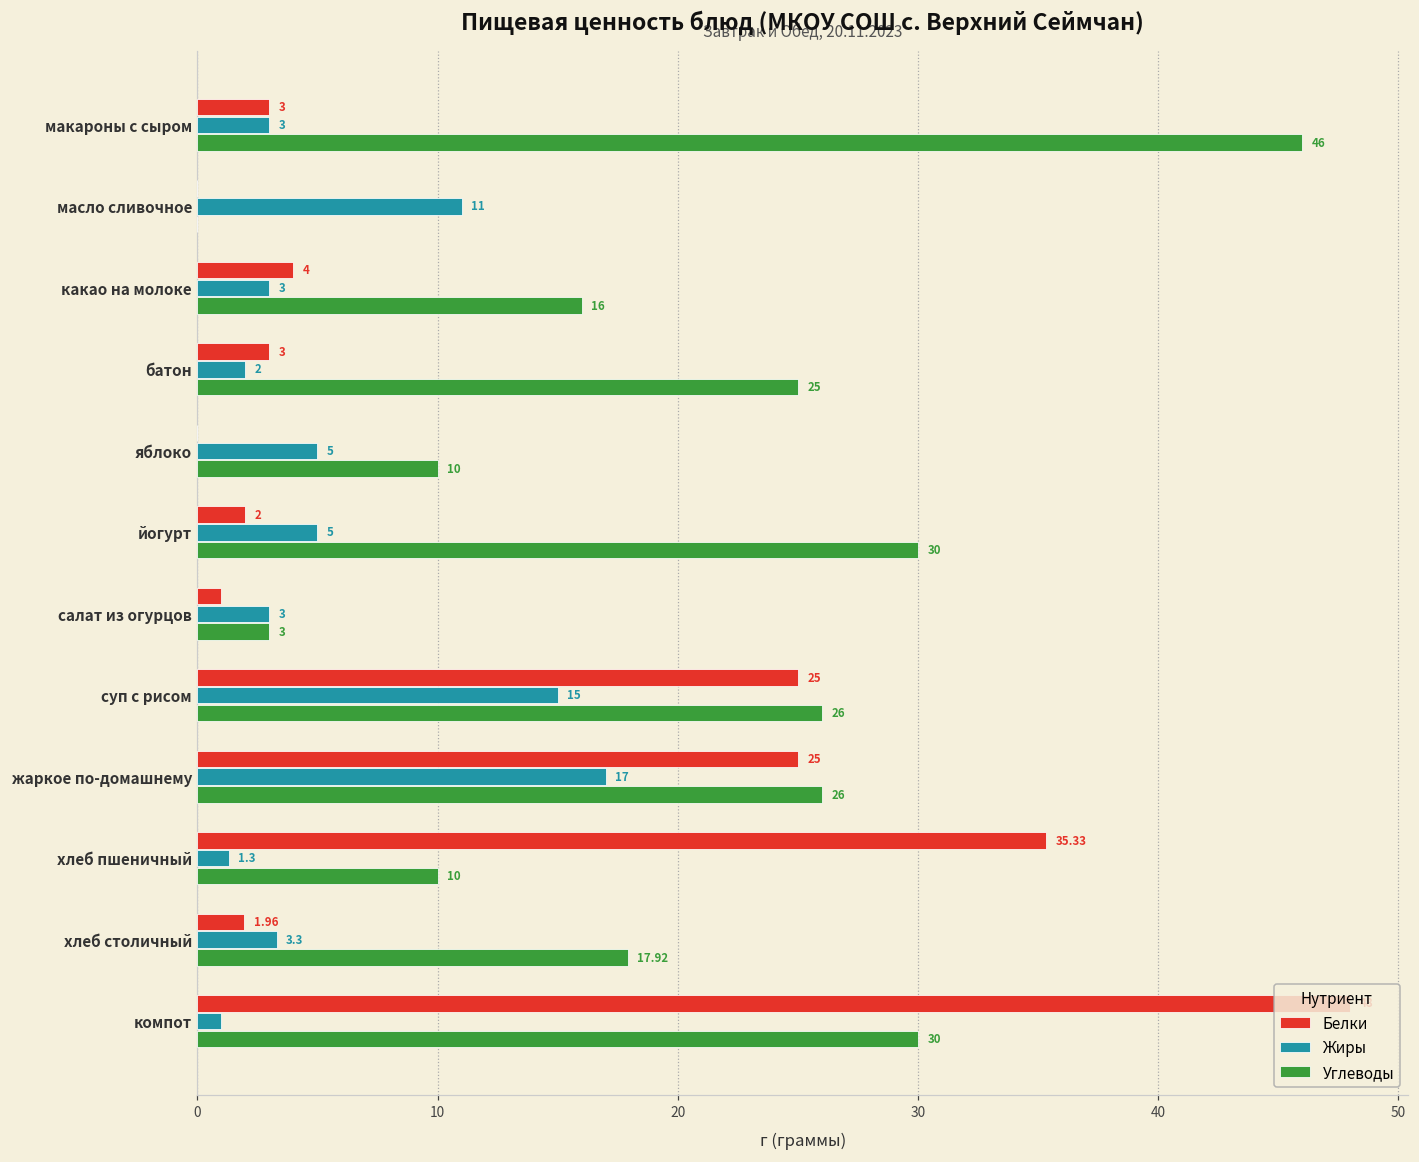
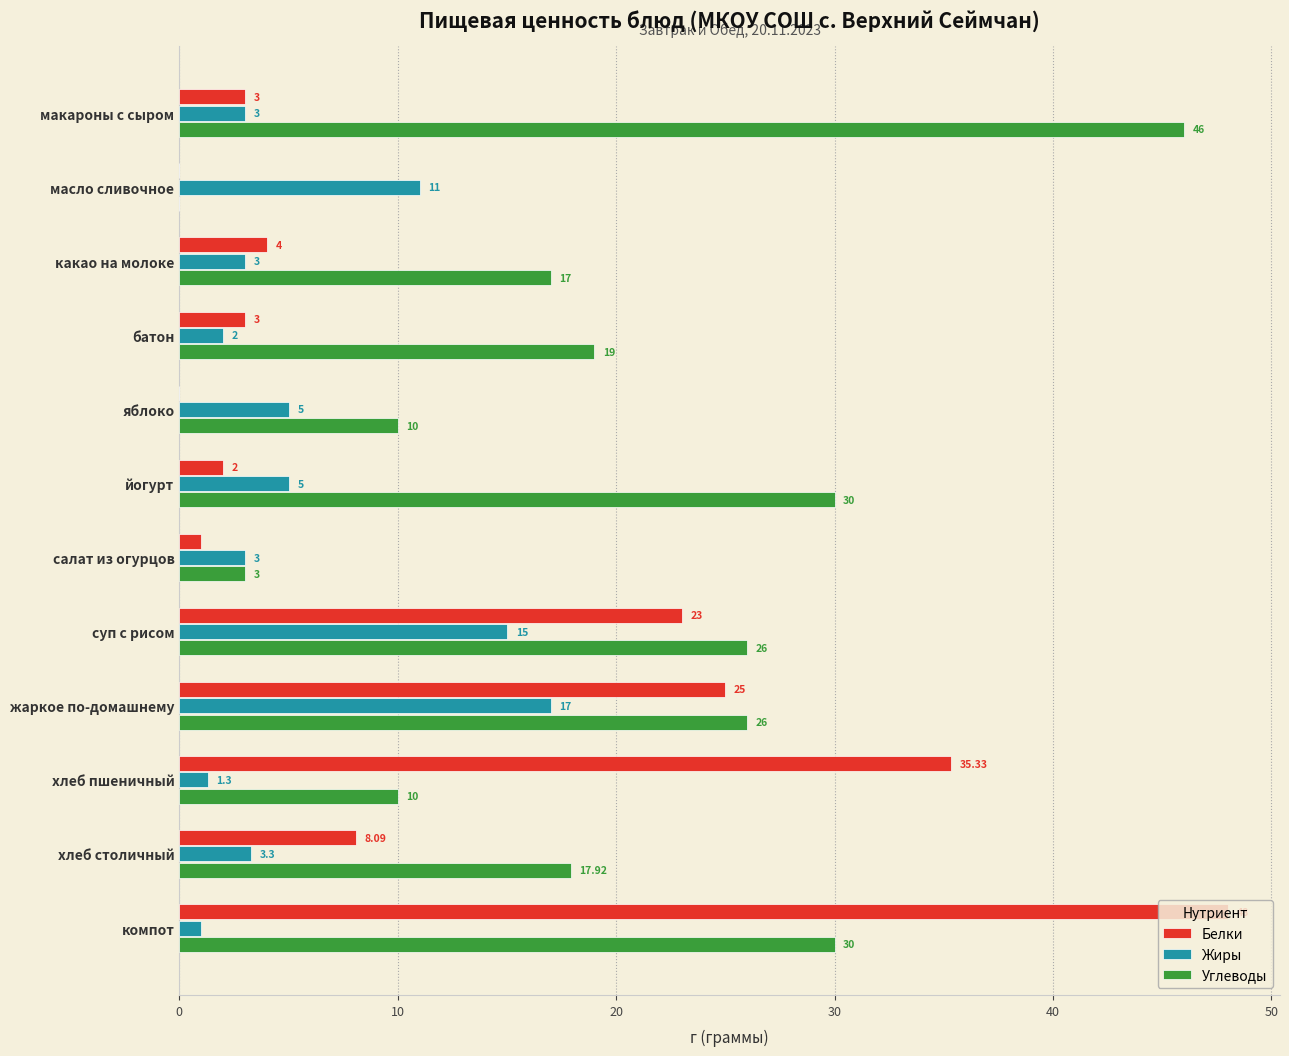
Углеводы, какао на молоке: 16 -> 17
Углеводы, батон: 25 -> 19
Белки, суп с рисом: 25 -> 23
Белки, хлеб столичный: 1.96 -> 8.09
